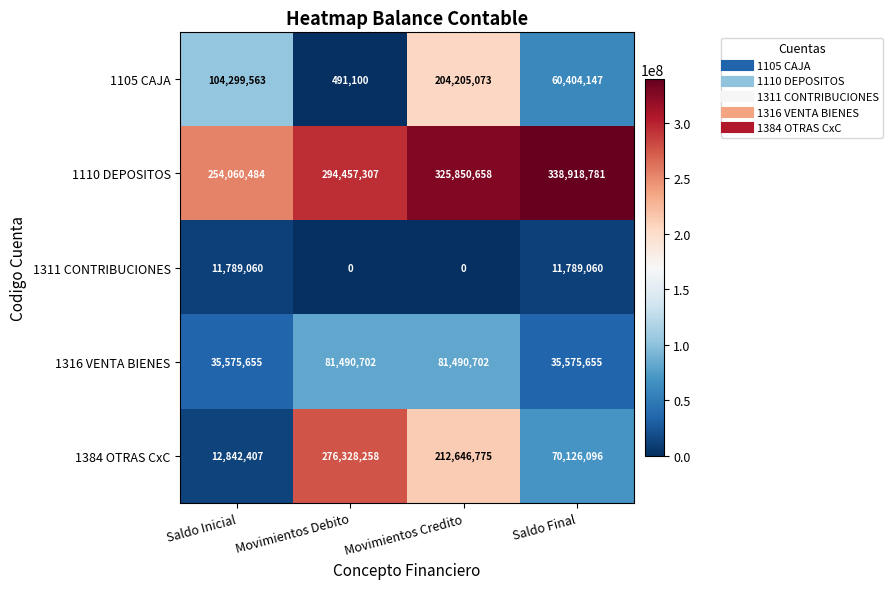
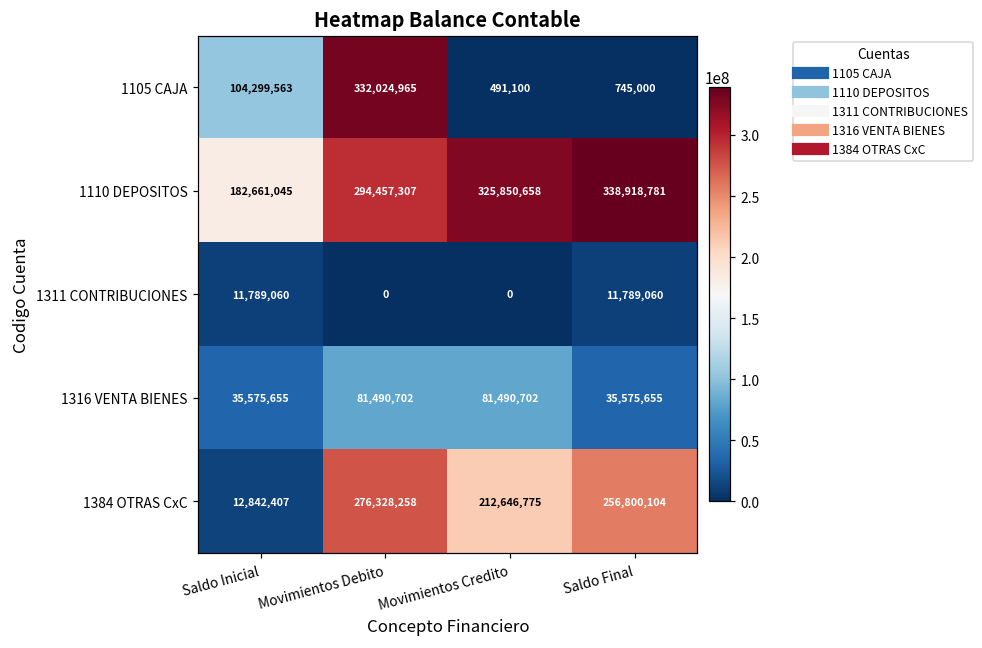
1105 CAJA, Movimientos Debito: 491,100 -> 332,024,965
1105 CAJA, Movimientos Credito: 204,205,073 -> 491,100
1105 CAJA, Saldo Final: 60,404,147 -> 745,000
1110 DEPOSITOS, Saldo Inicial: 254,060,484 -> 182,661,045
1384 OTRAS CxC, Saldo Final: 70,126,096 -> 256,800,104
